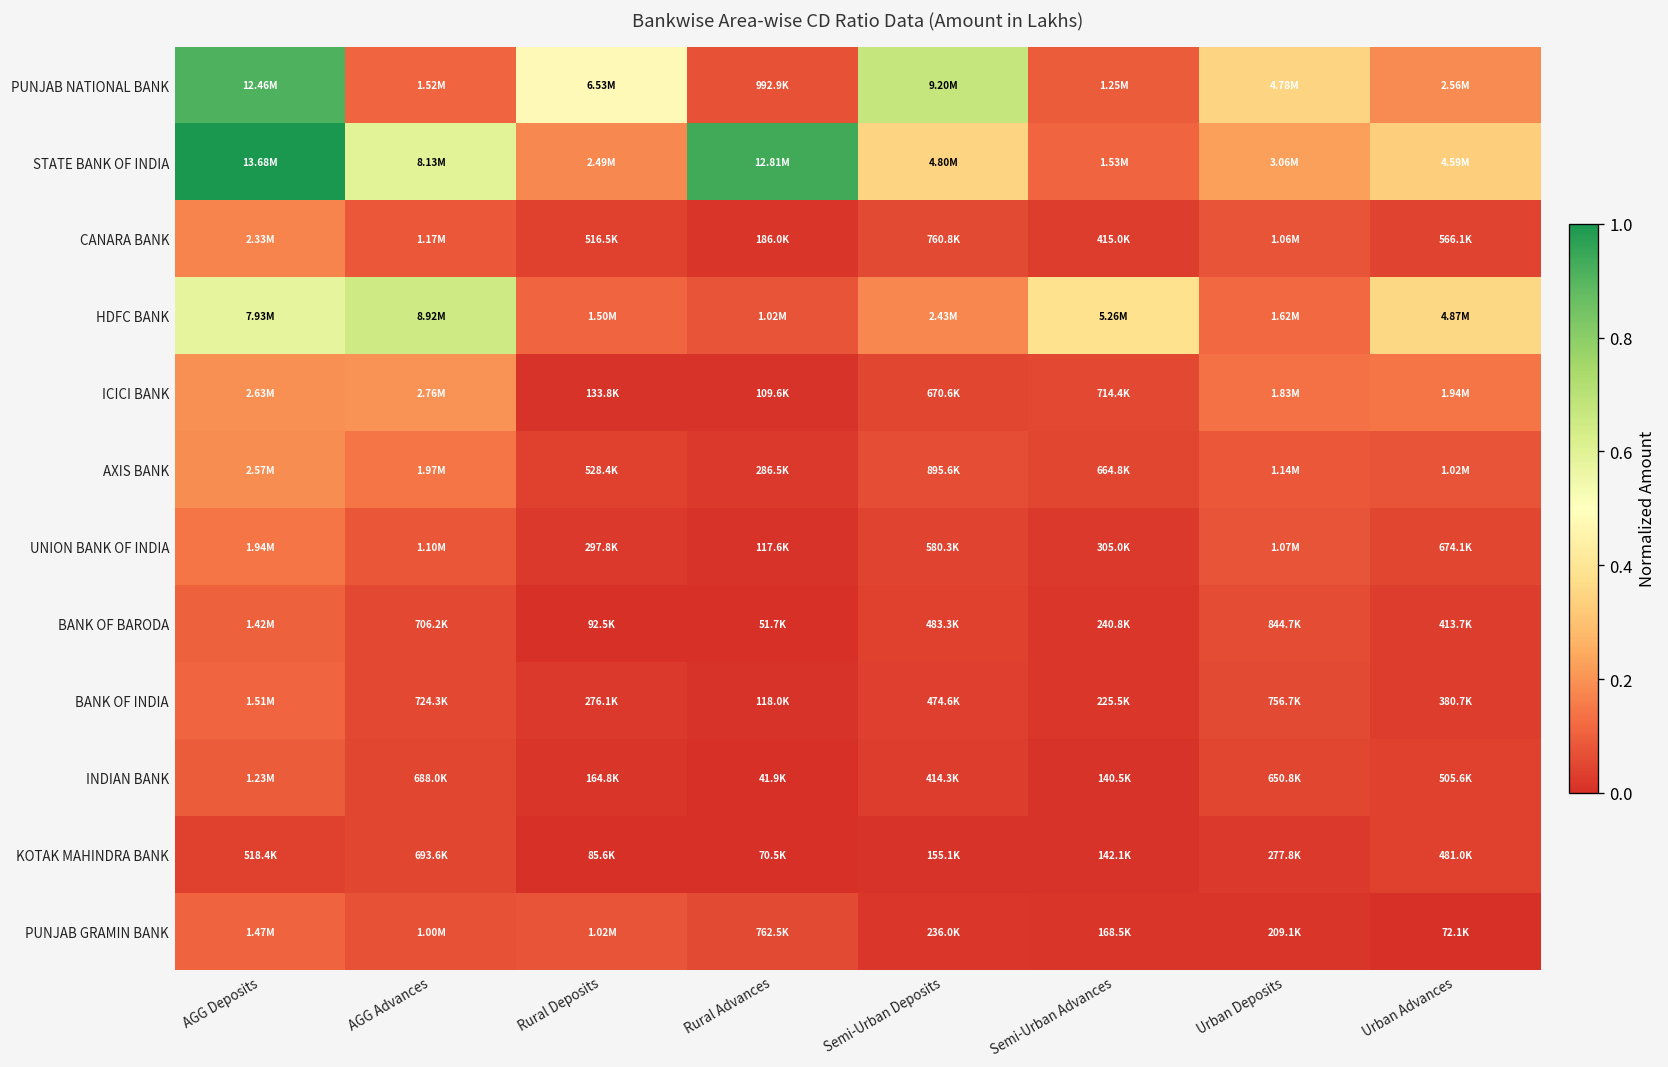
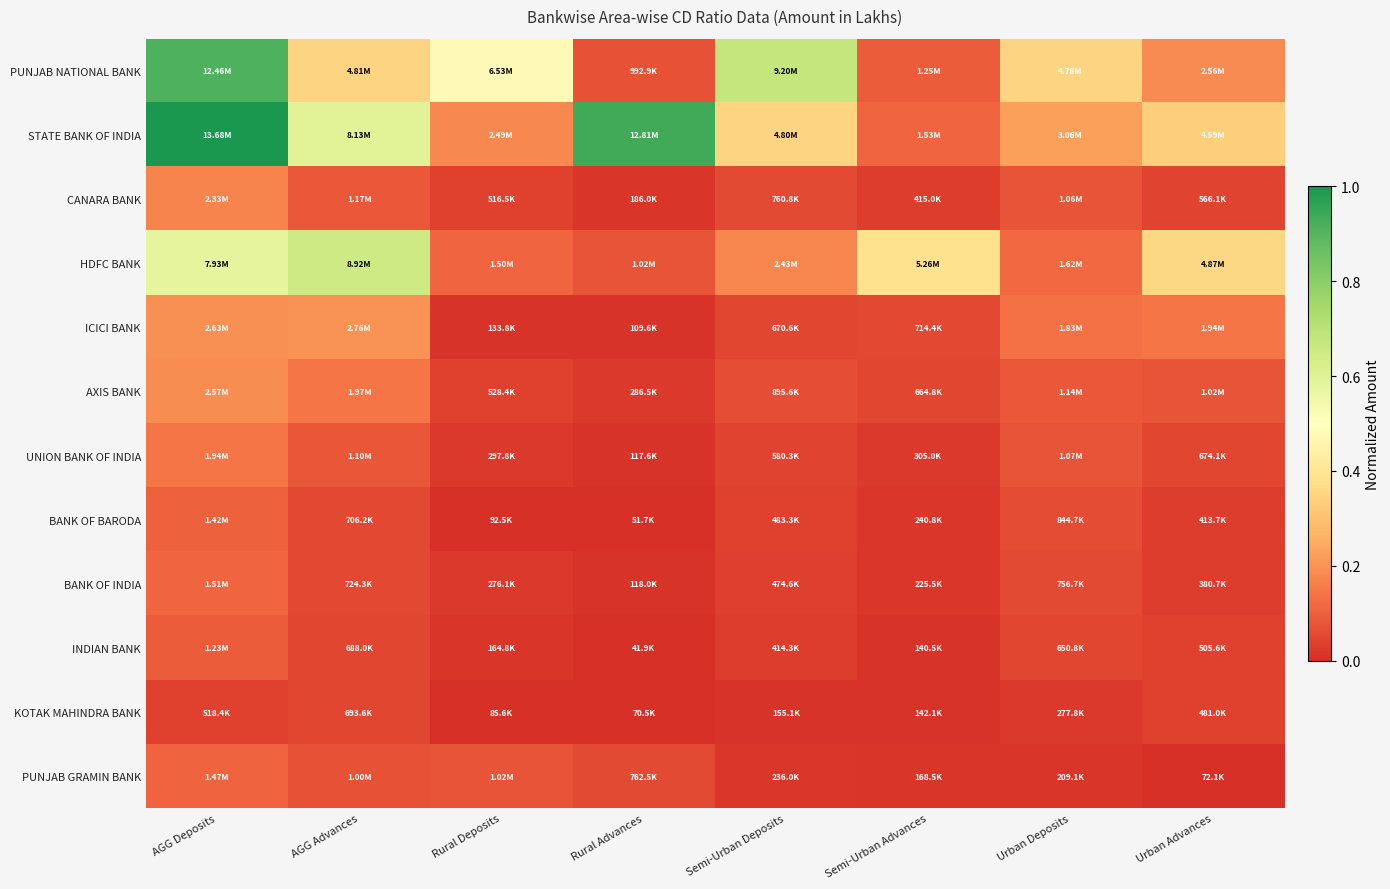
PUNJAB NATIONAL BANK, AGG Advances: 1.52M -> 4.81M
